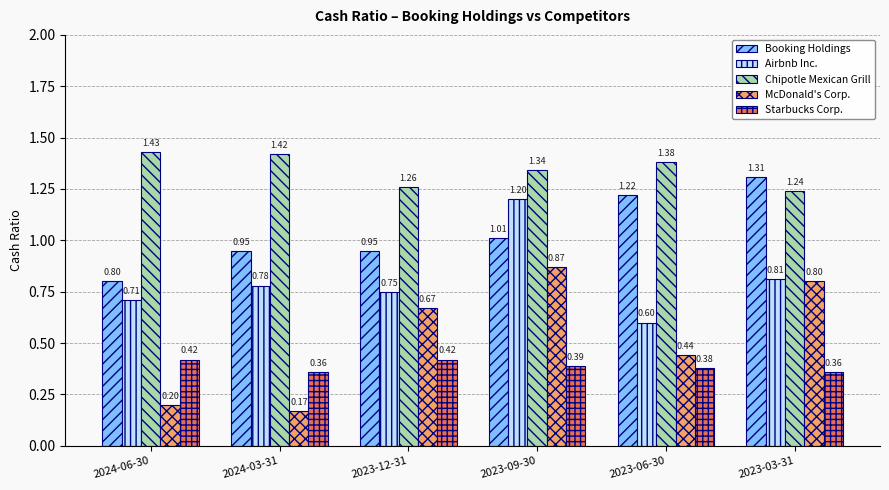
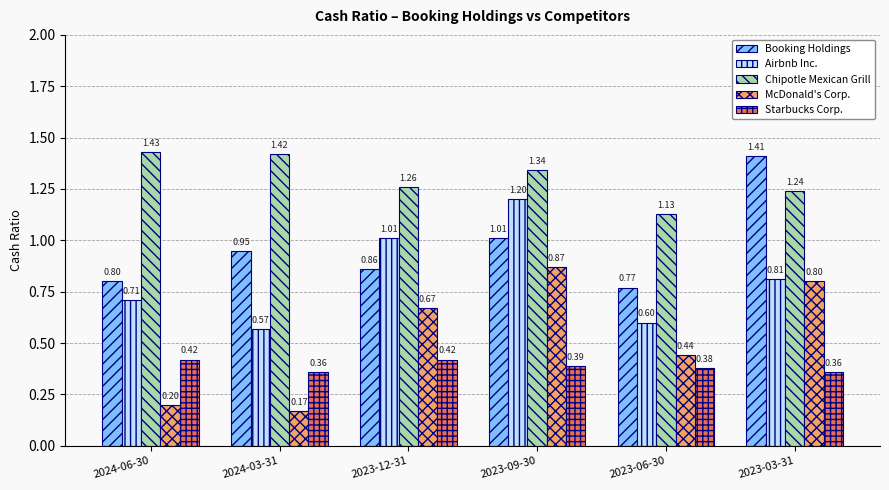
Airbnb Inc., 2024-03-31: 0.78 -> 0.57
Booking Holdings, 2023-12-31: 0.95 -> 0.86
Airbnb Inc., 2023-12-31: 0.75 -> 1.01
Booking Holdings, 2023-06-30: 1.22 -> 0.77
Chipotle Mexican Grill, 2023-06-30: 1.38 -> 1.13
Booking Holdings, 2023-03-31: 1.31 -> 1.41
